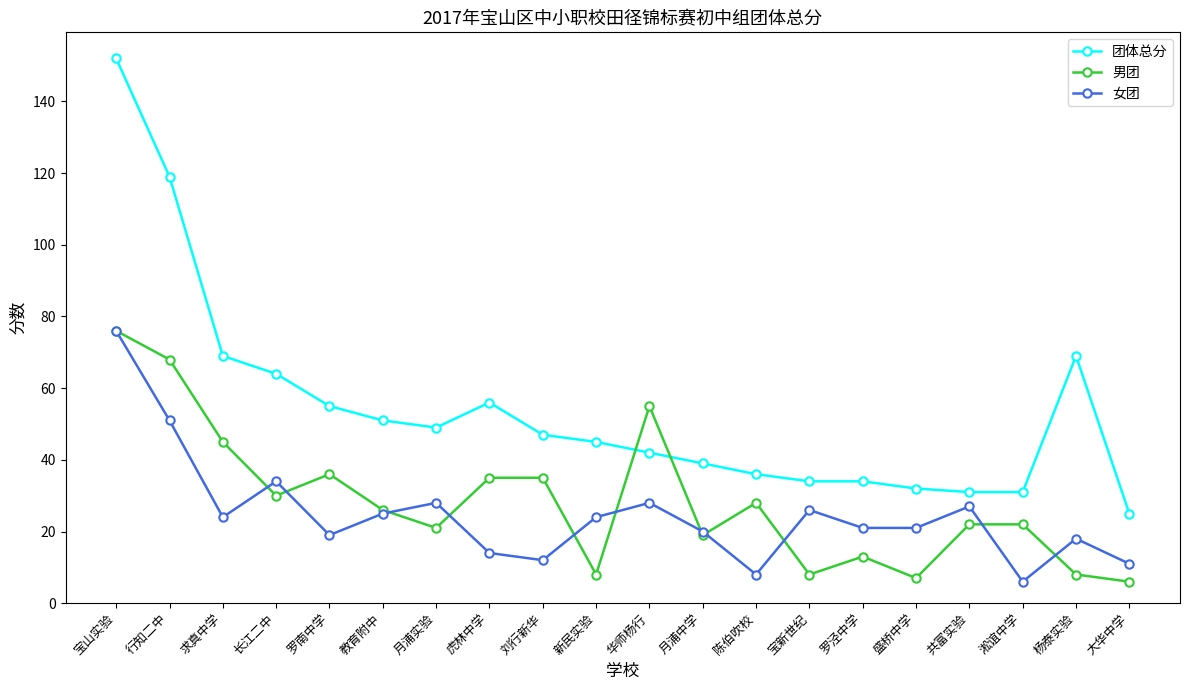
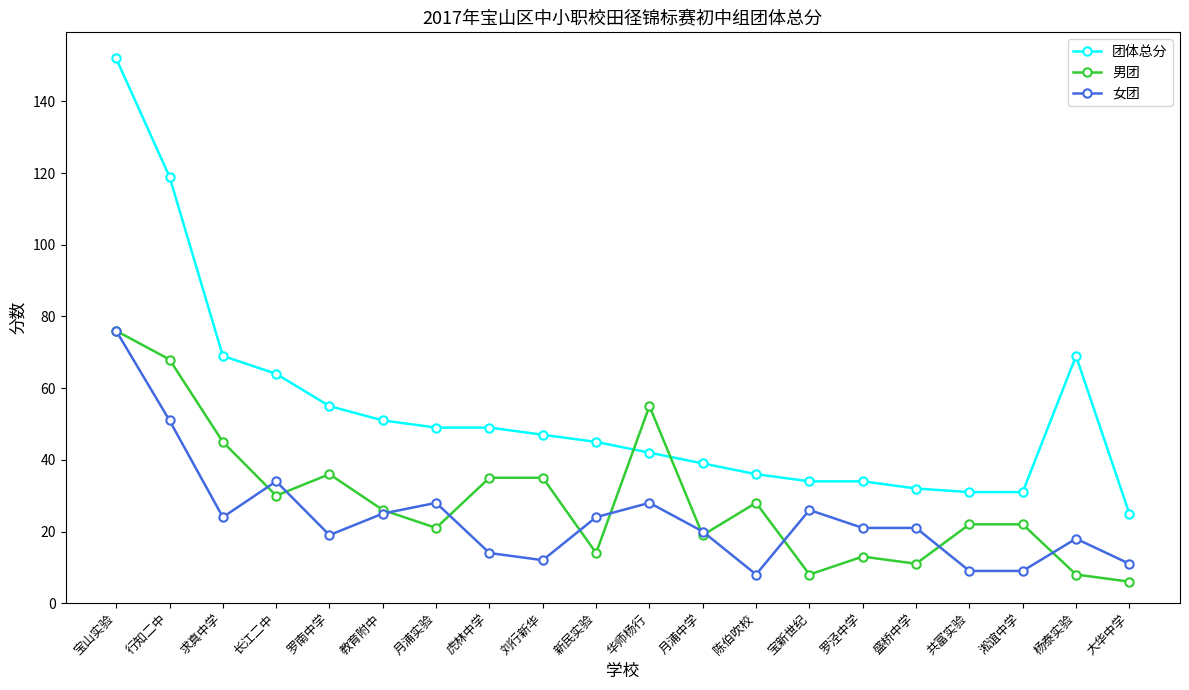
团体总分, 虎林中学: 56 -> 49
男团, 新民实验: 8 -> 14
男团, 盛桥中学: 7 -> 11
女团, 共富实验: 27 -> 9
女团, 淞谊中学: 6 -> 9
